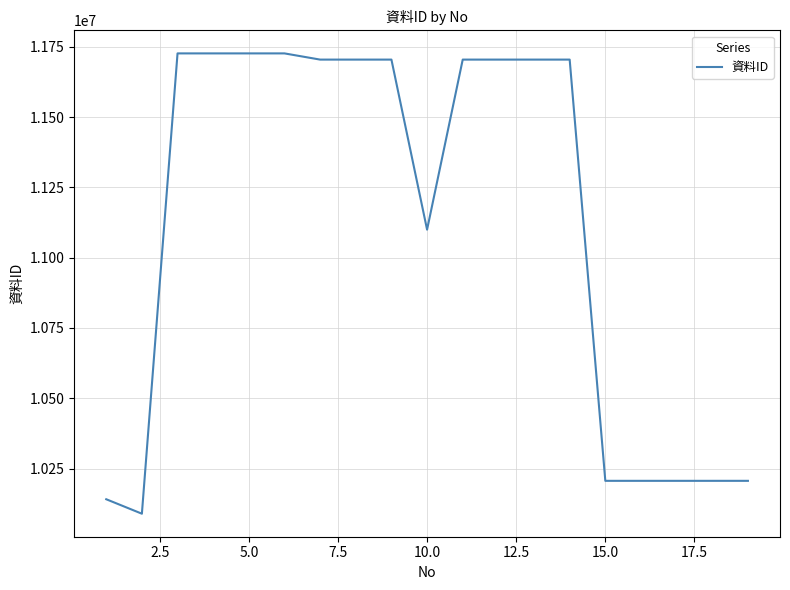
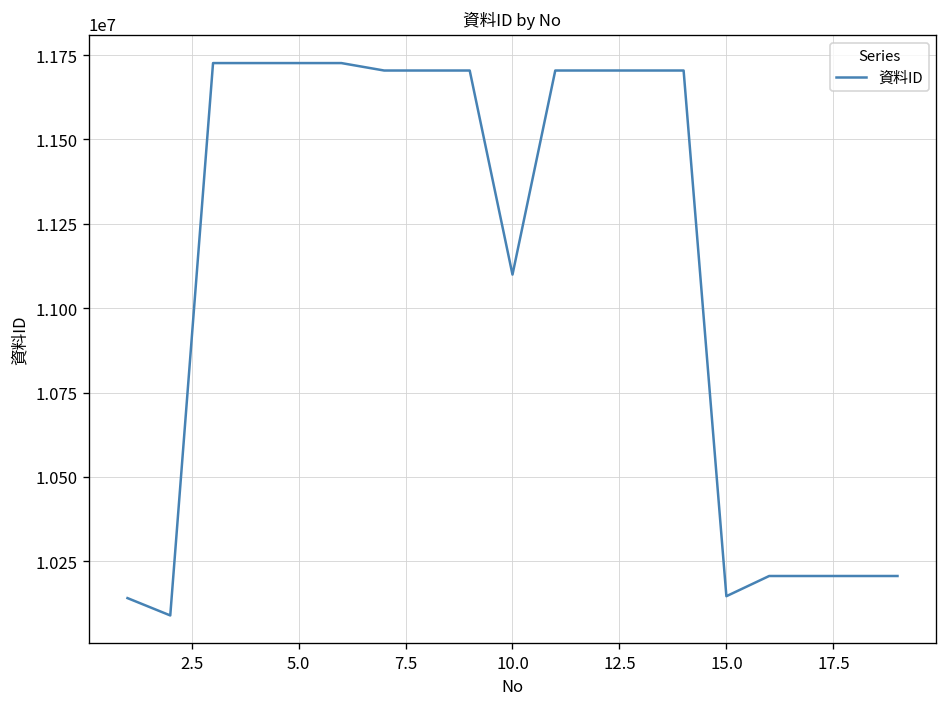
15.0: 10210000 -> 10150000
